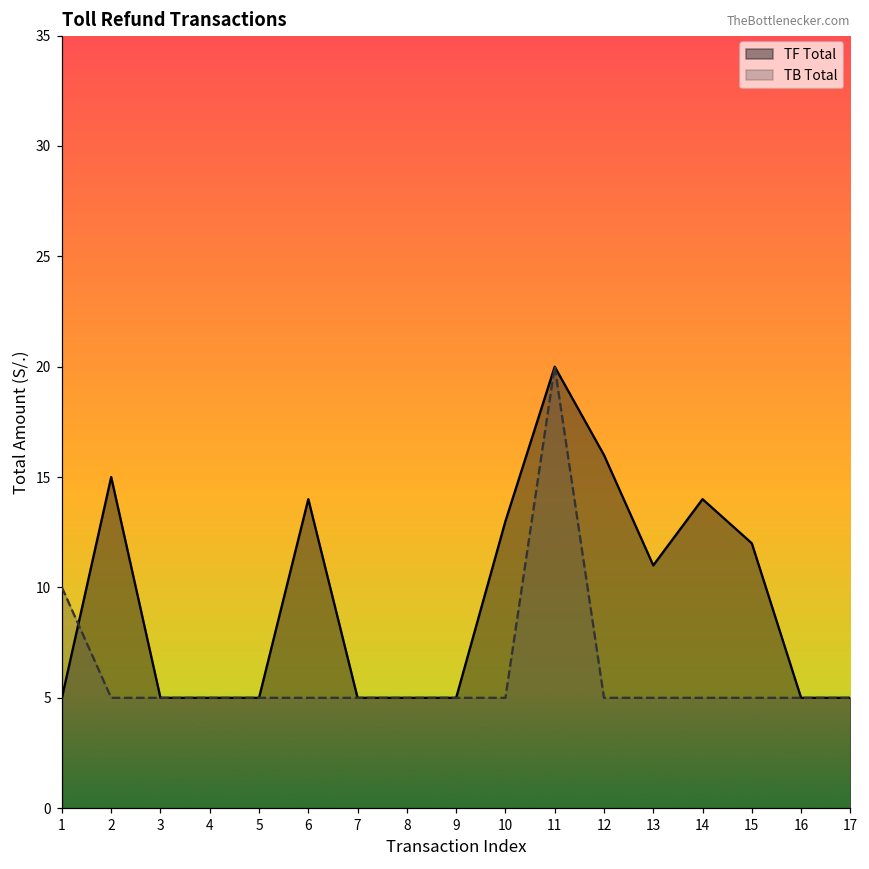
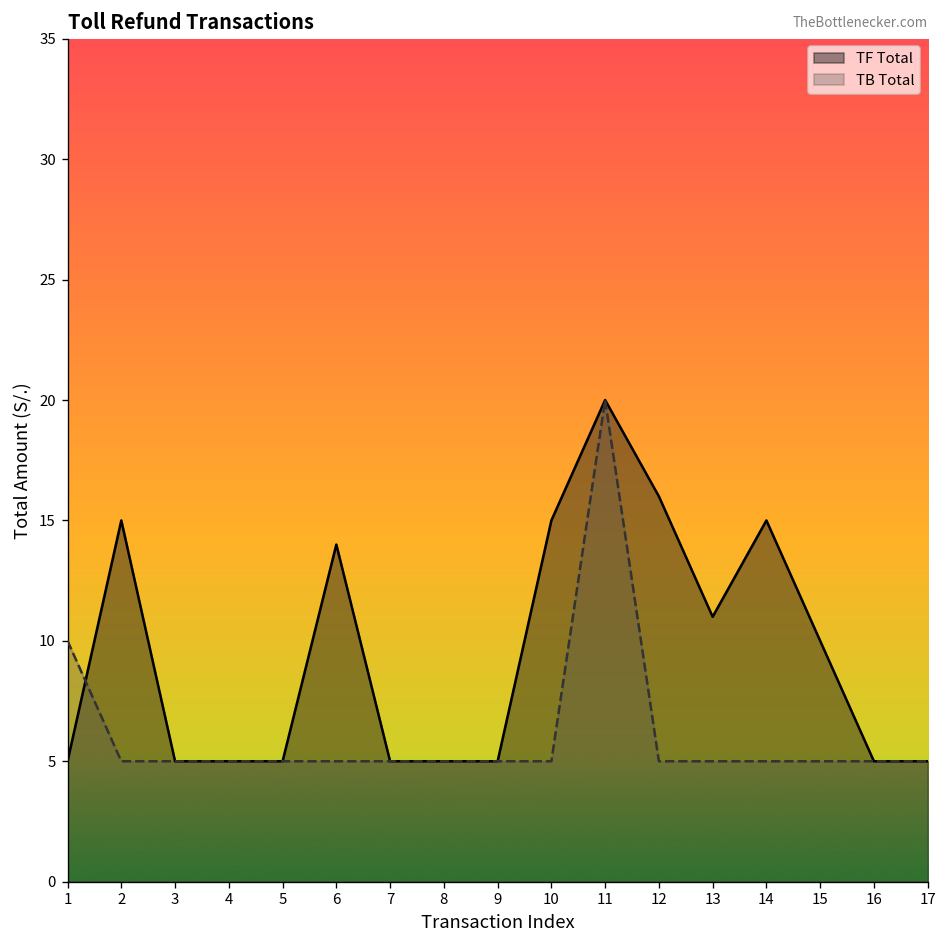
TF Total, 10: 13 -> 15
TF Total, 14: 14 -> 15
TF Total, 15: 12 -> 10
